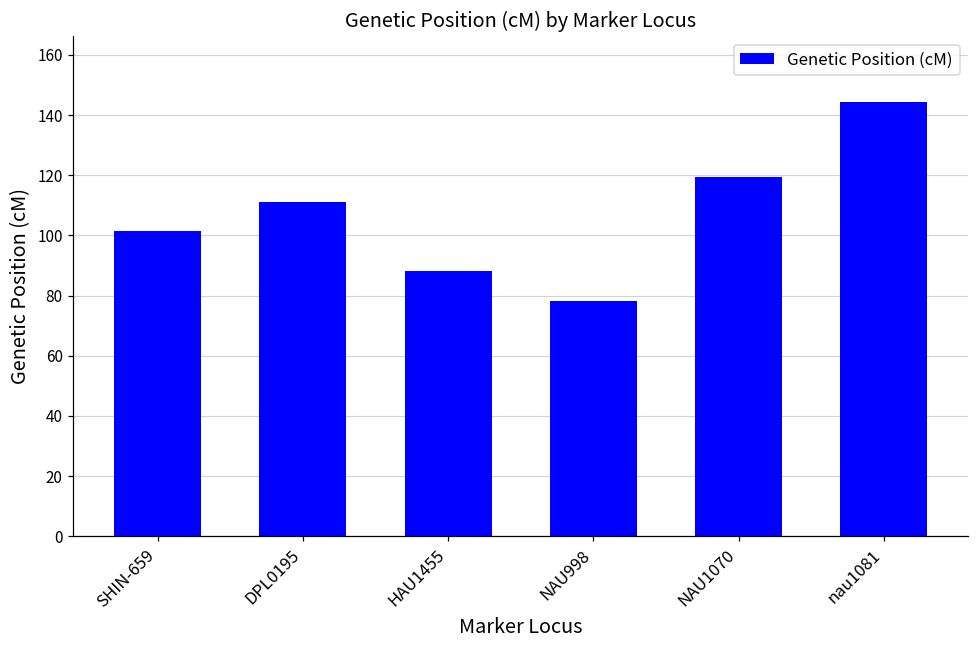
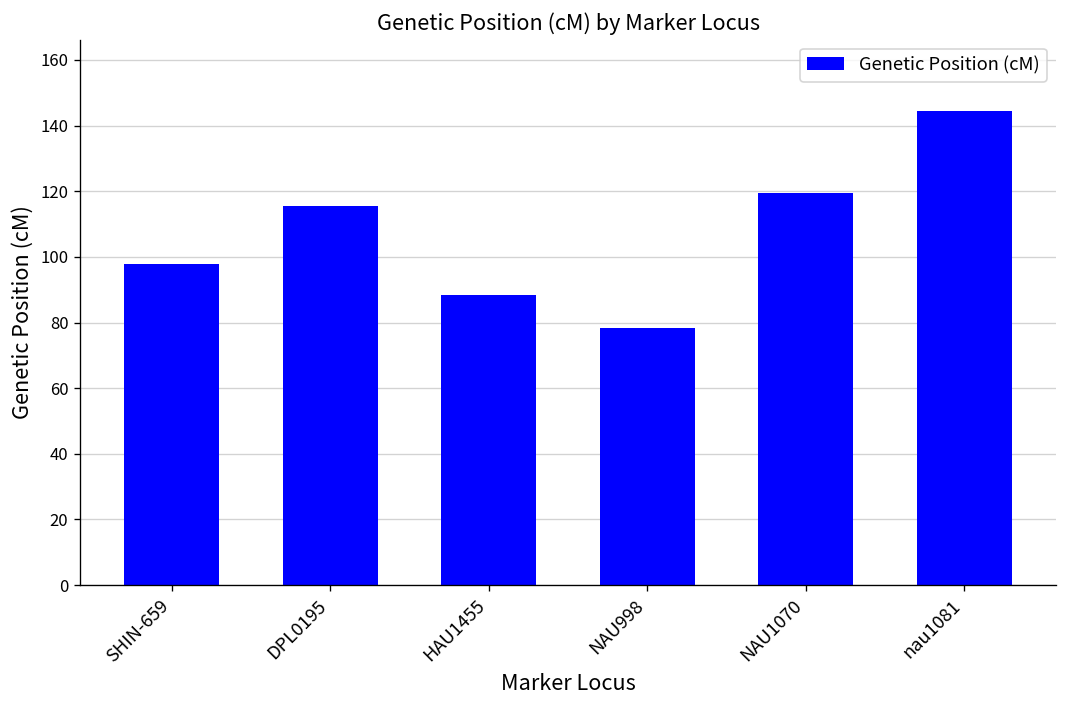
SHIN-659: 102 -> 98
DPL0195: 111 -> 116
